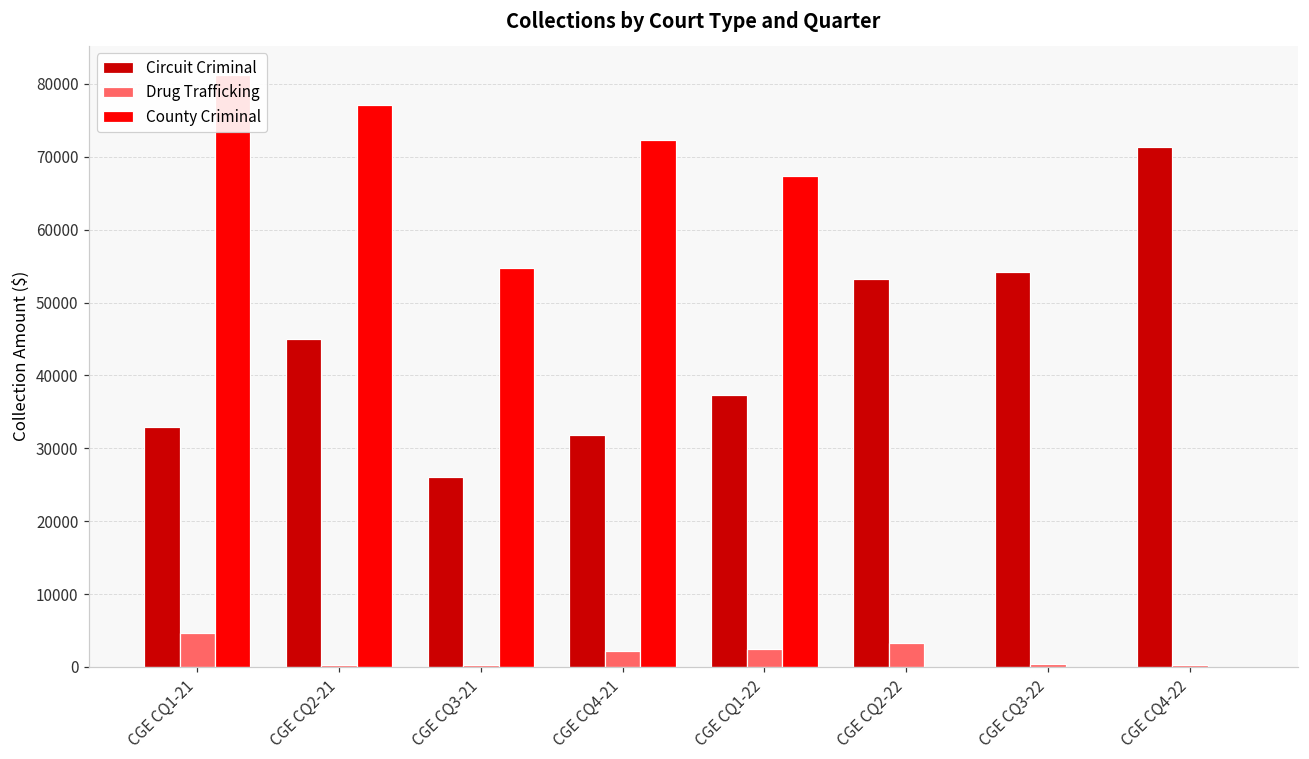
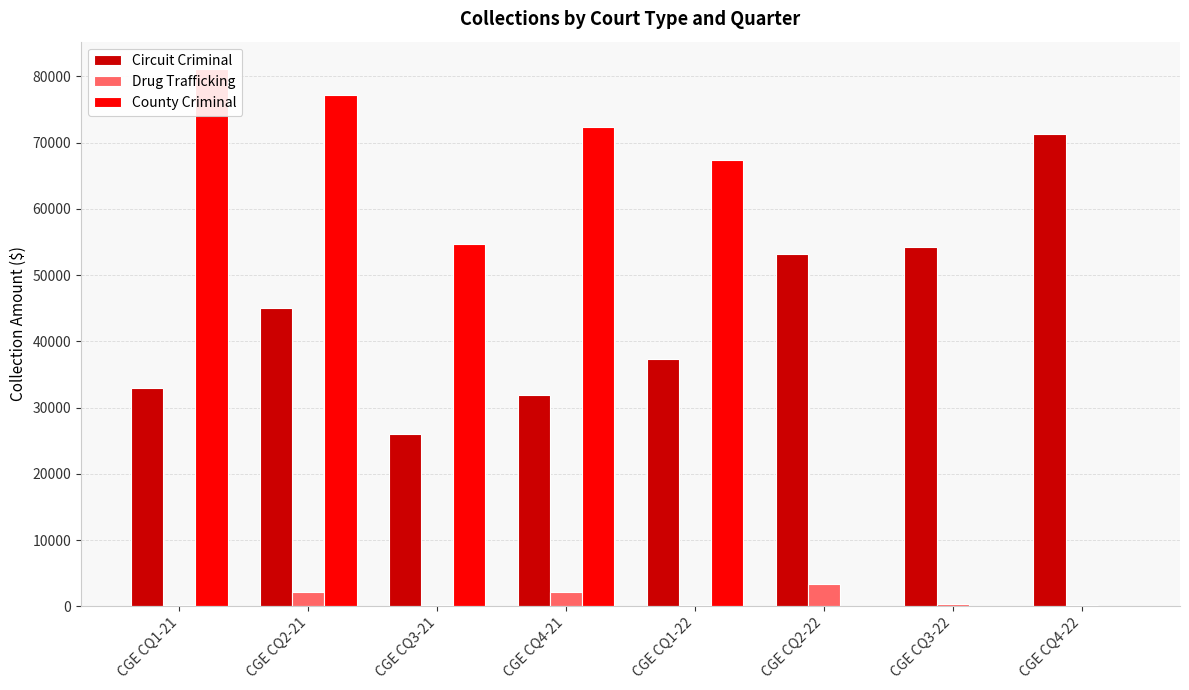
Drug Trafficking, CGE CQ1-21: 5000 -> 0
Drug Trafficking, CGE CQ2-21: 0 -> 2000
Drug Trafficking, CGE CQ1-22: 2000 -> 0
